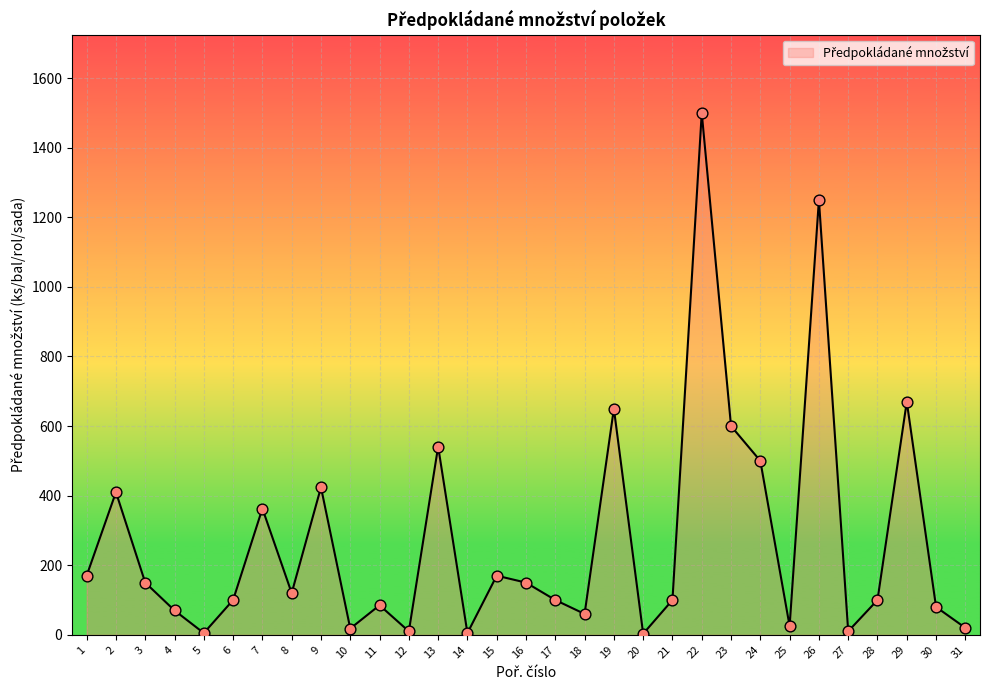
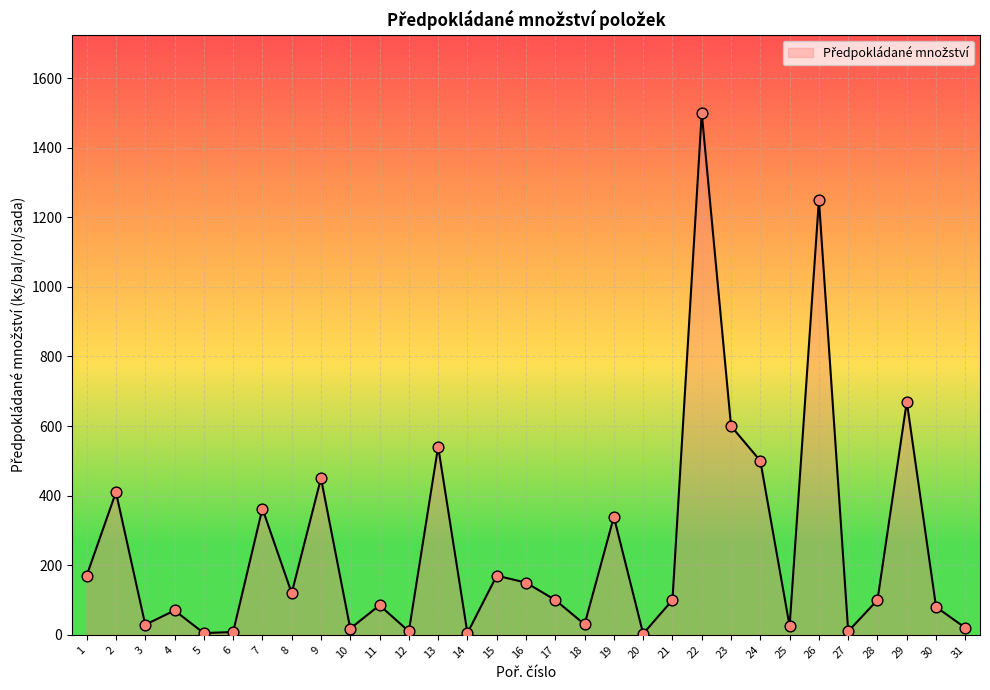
3: 150 -> 30
6: 100 -> 10
9: 420 -> 450
18: 60 -> 30
19: 650 -> 340
